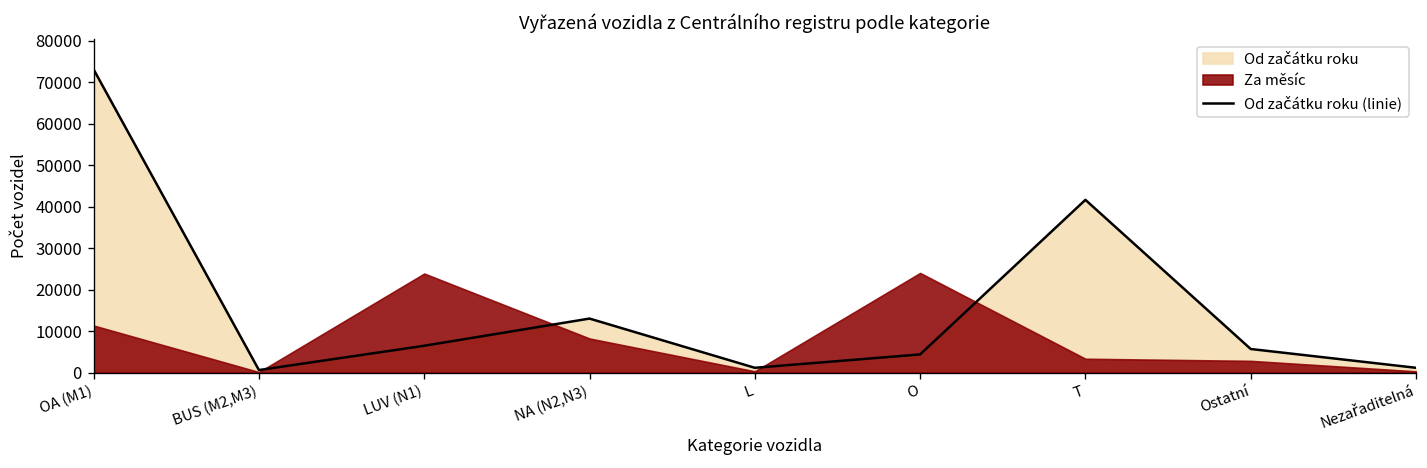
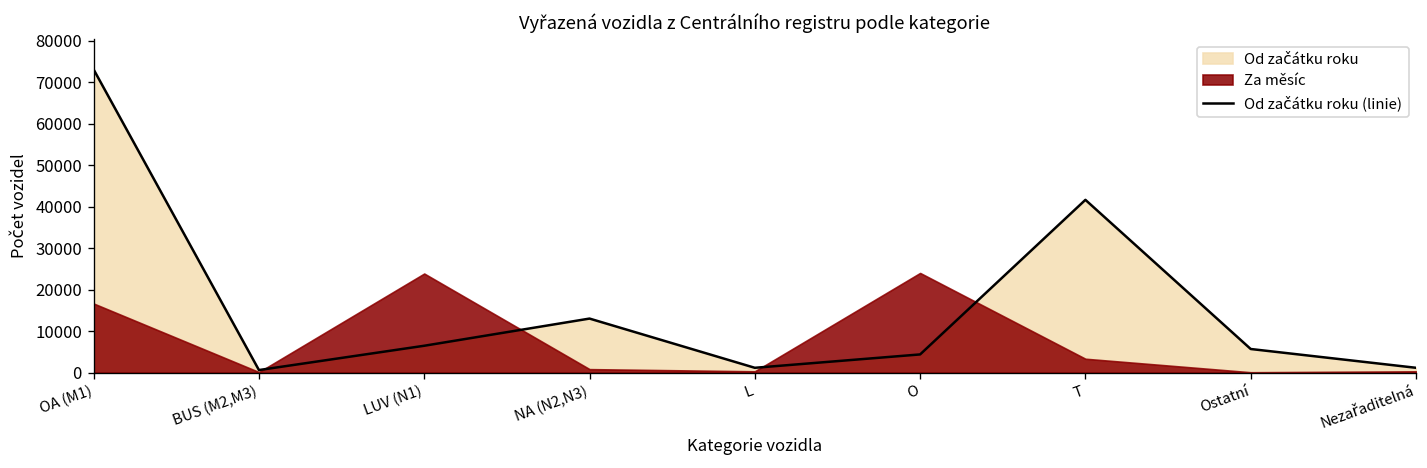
Za měsíc, OA (M1): 11000 -> 17000
Za měsíc, NA (N2,N3): 8000 -> 1000
Za měsíc, Ostatní: 3000 -> 0
